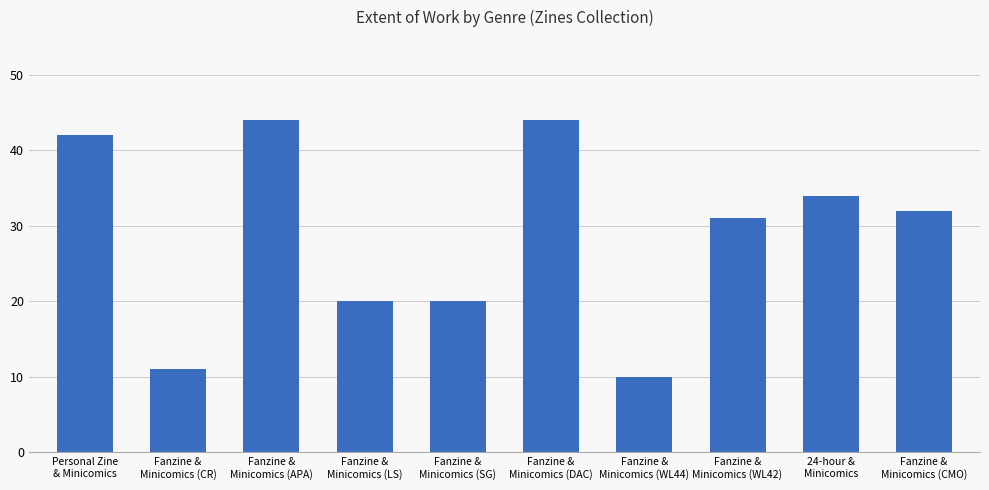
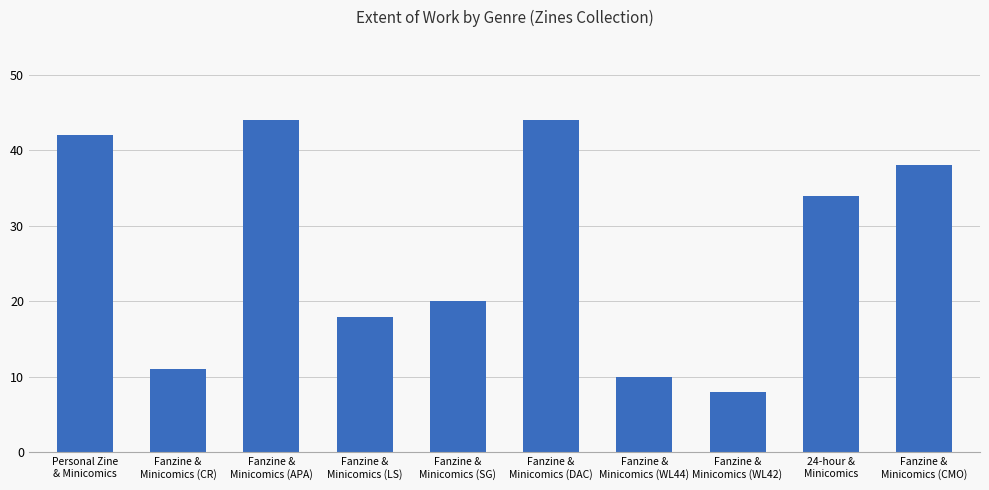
Fanzine & Minicomics (LS): 20 -> 18
Fanzine & Minicomics (WL42): 31 -> 8
Fanzine & Minicomics (CMO): 32 -> 38
